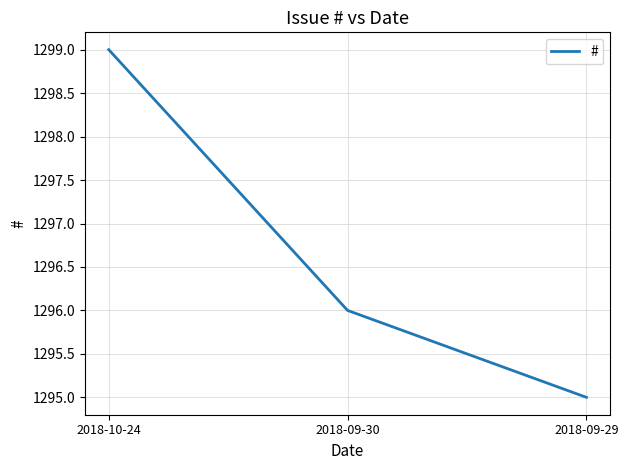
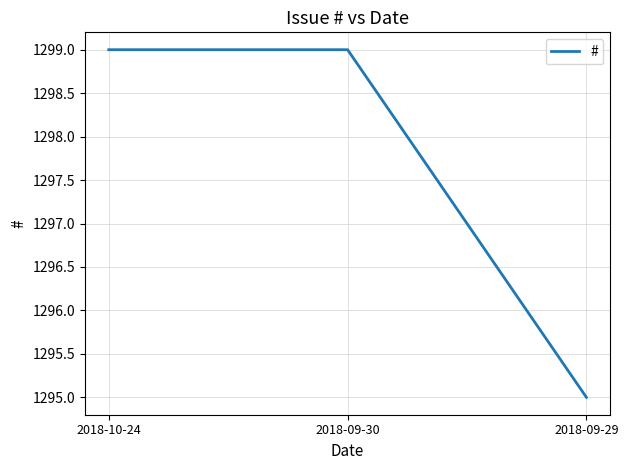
2018-09-30: 1296 -> 1299
